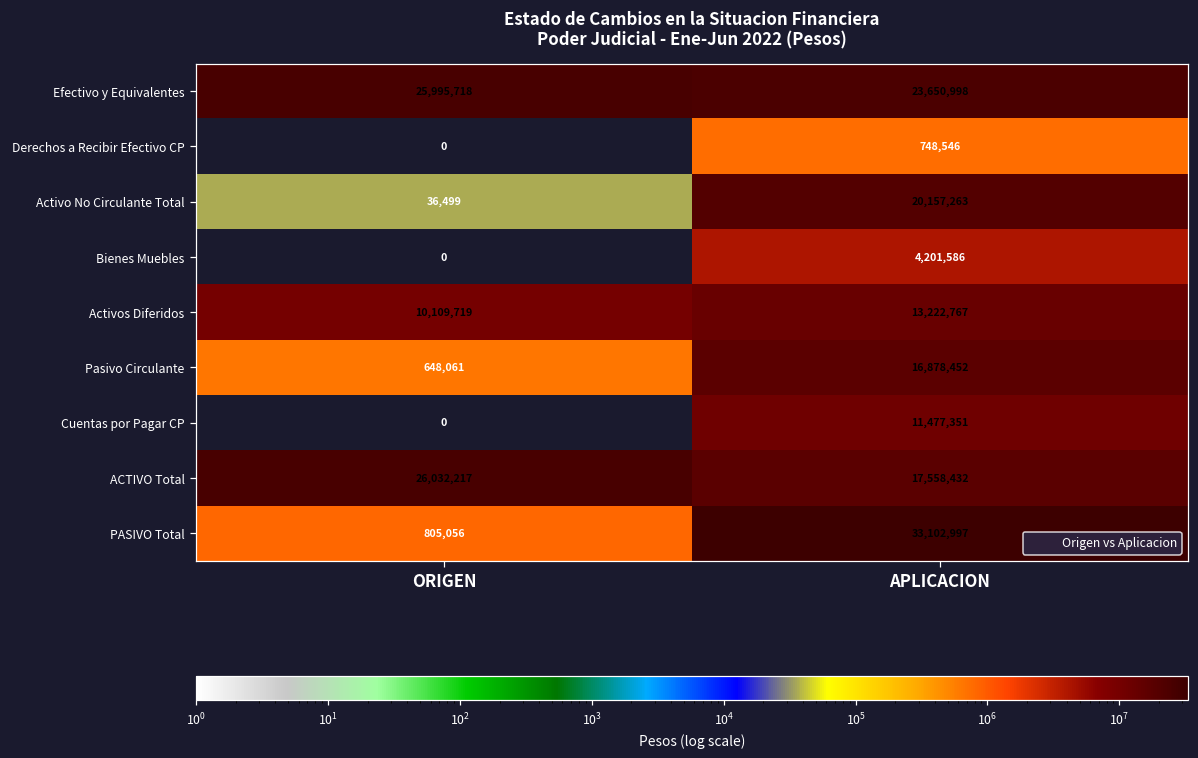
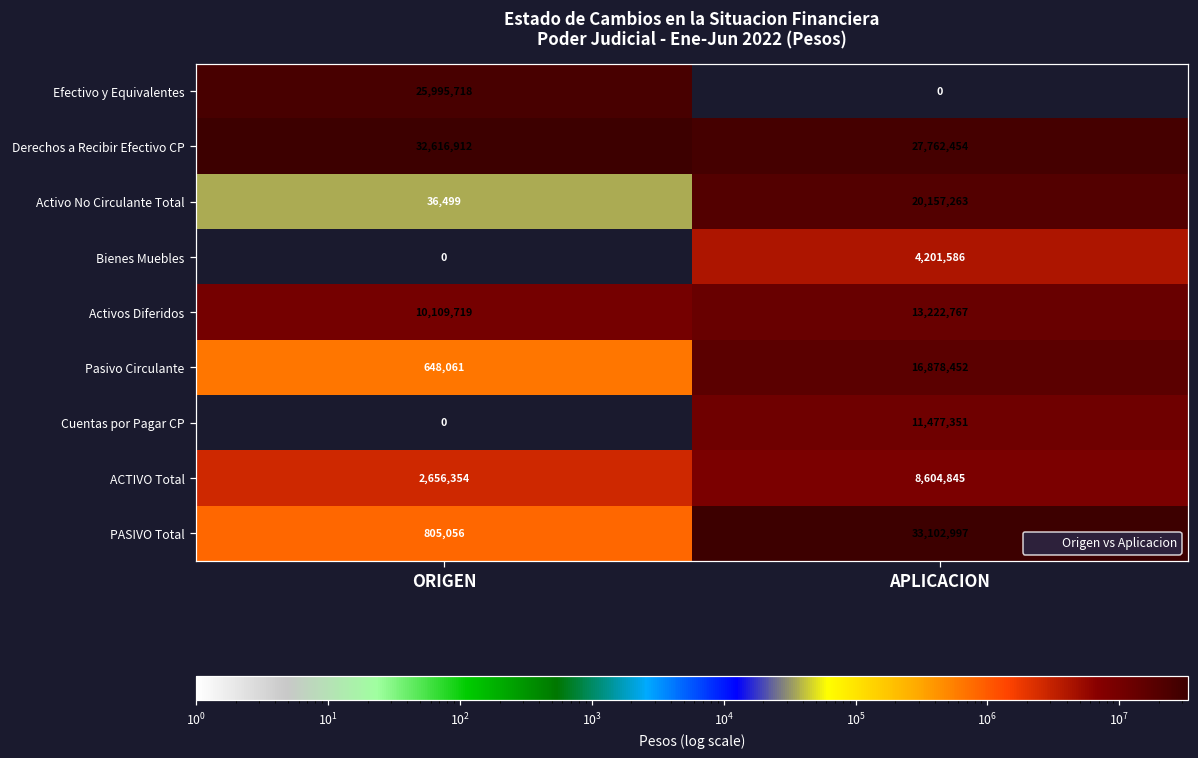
Efectivo y Equivalentes, APLICACION: 23,650,998 -> 0
Derechos a Recibir Efectivo CP, ORIGEN: 0 -> 32,616,912
Derechos a Recibir Efectivo CP, APLICACION: 748,546 -> 27,762,454
ACTIVO Total, ORIGEN: 26,032,217 -> 2,656,354
ACTIVO Total, APLICACION: 17,558,432 -> 8,604,845
